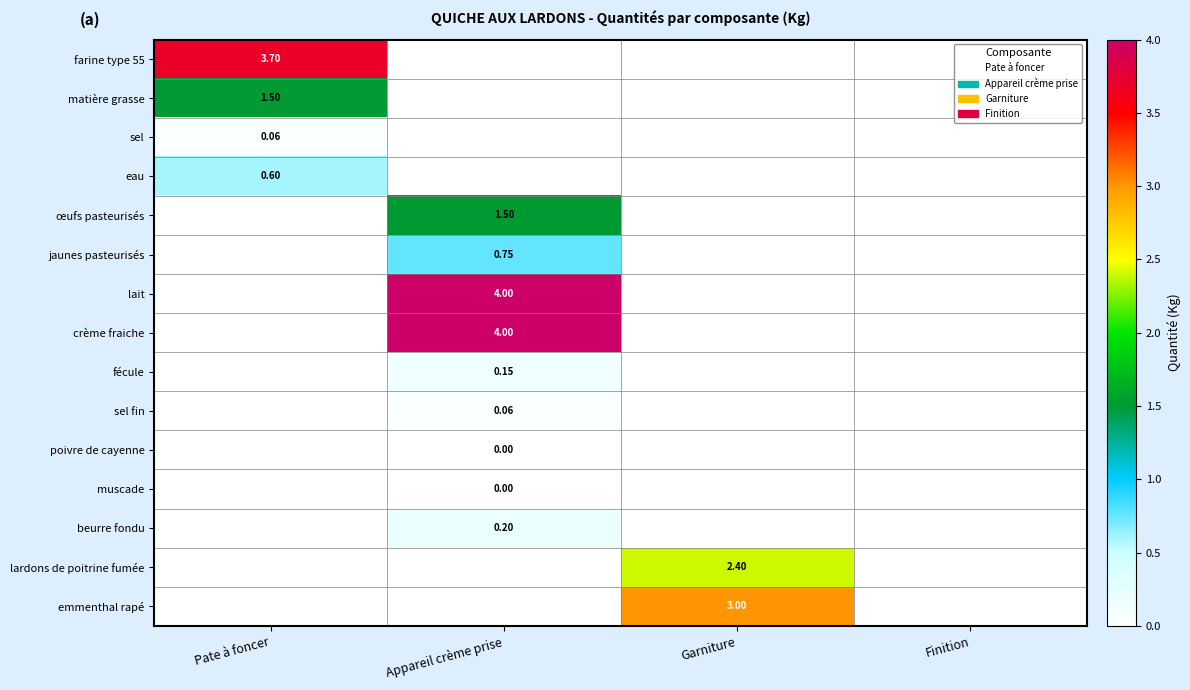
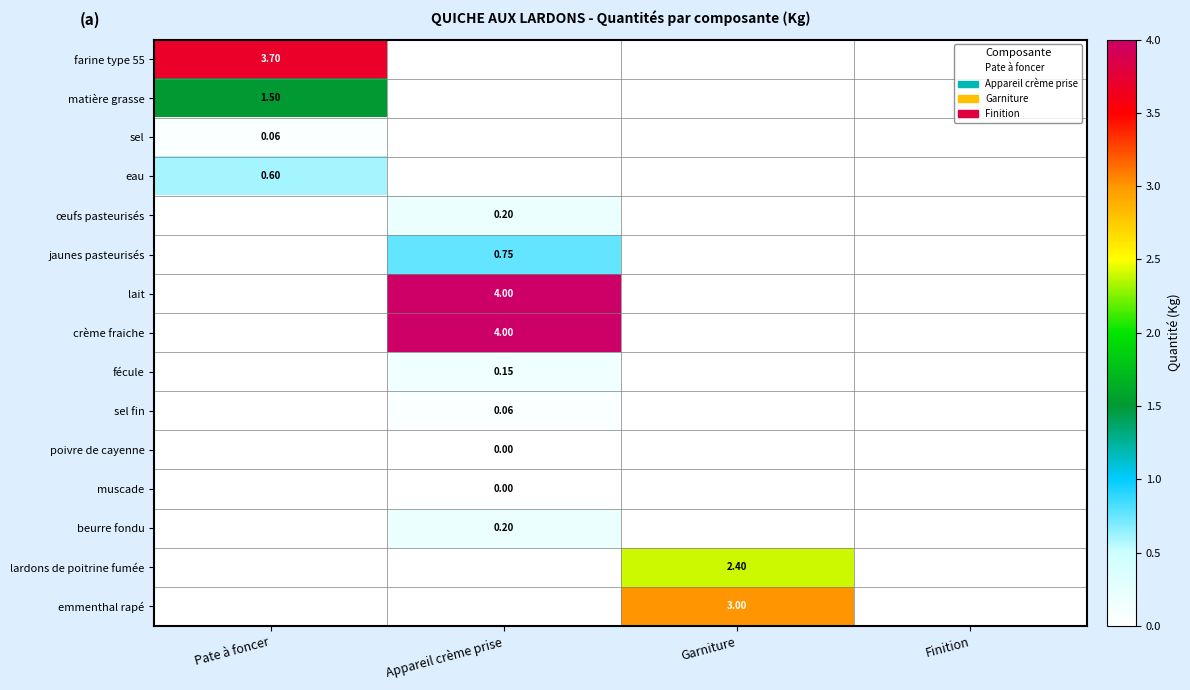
œufs pasteurisés, Appareil crème prise: 1.50 -> 0.20
